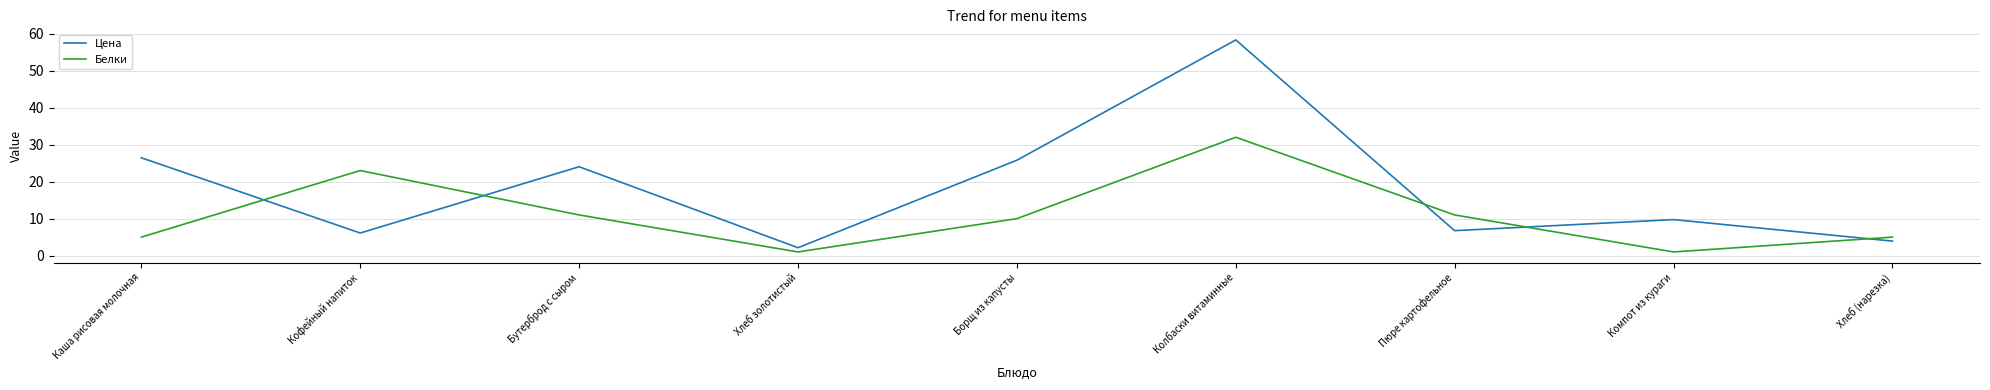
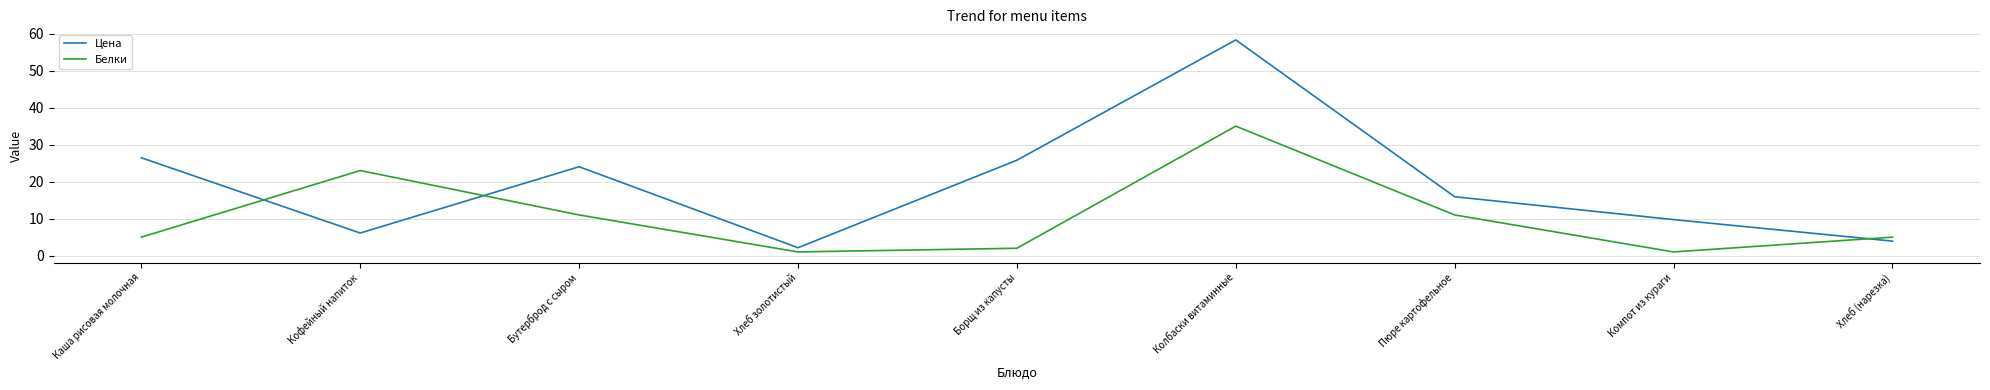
Белки, Борщ из капусты: 10 -> 2
Белки, Колбаски витаминные: 32 -> 35
Цена, Пюре картофельное: 7 -> 16
